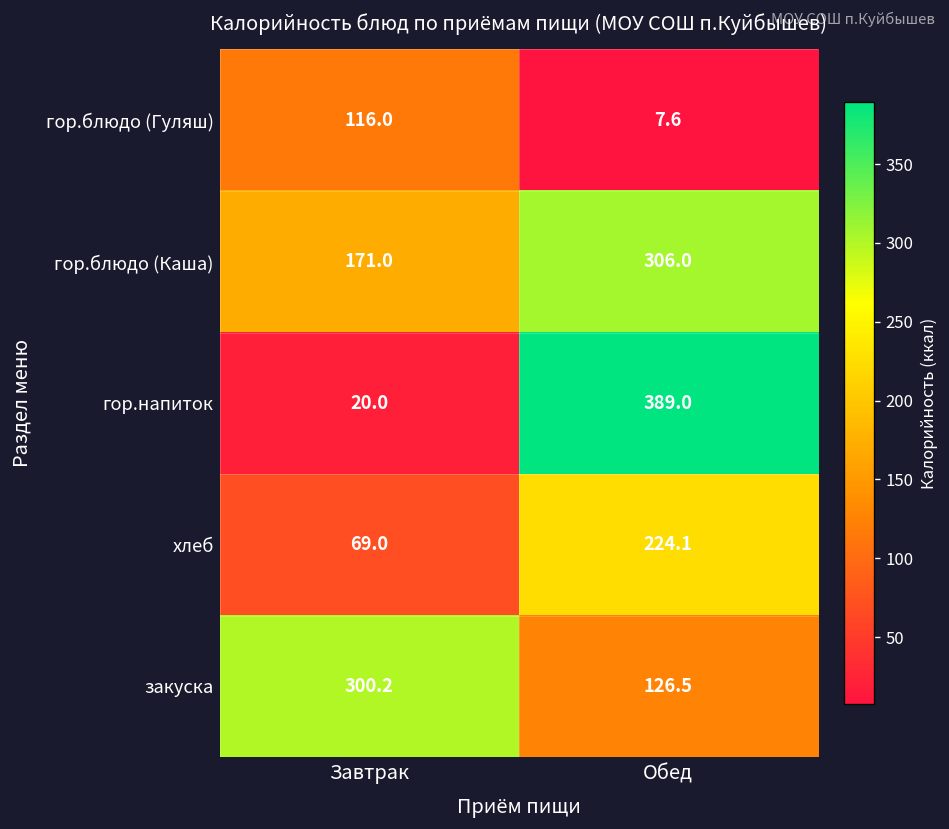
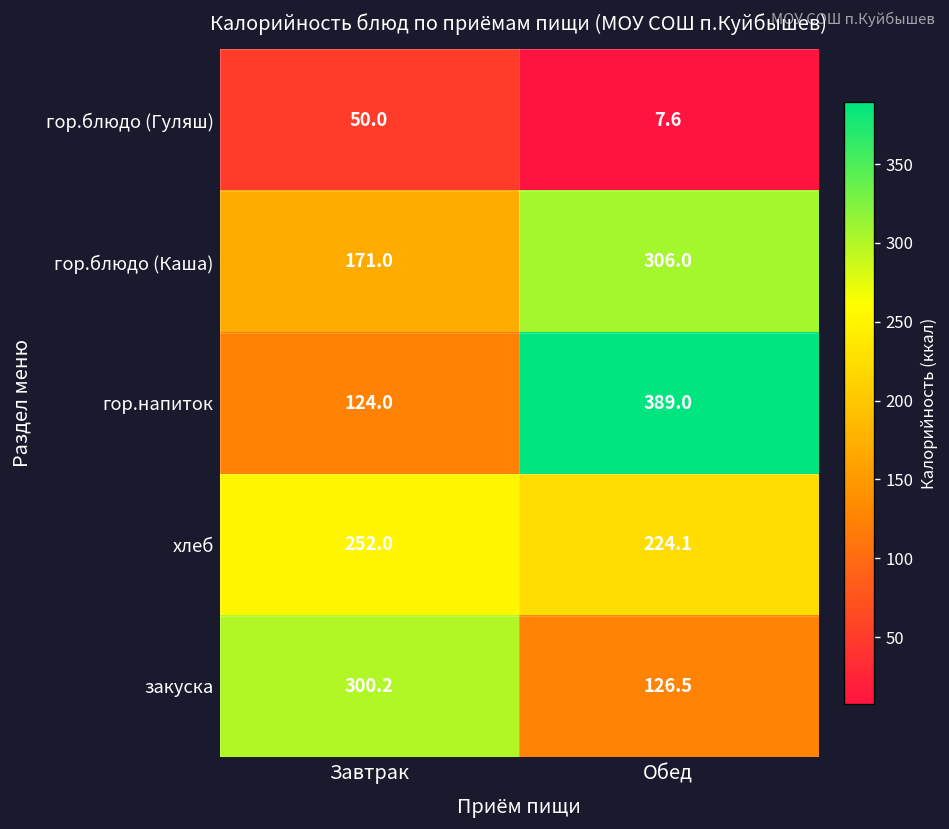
гор.блюдо (Гуляш), Завтрак: 116.0 -> 50.0
гор.напиток, Завтрак: 20.0 -> 124.0
хлеб, Завтрак: 69.0 -> 252.0
